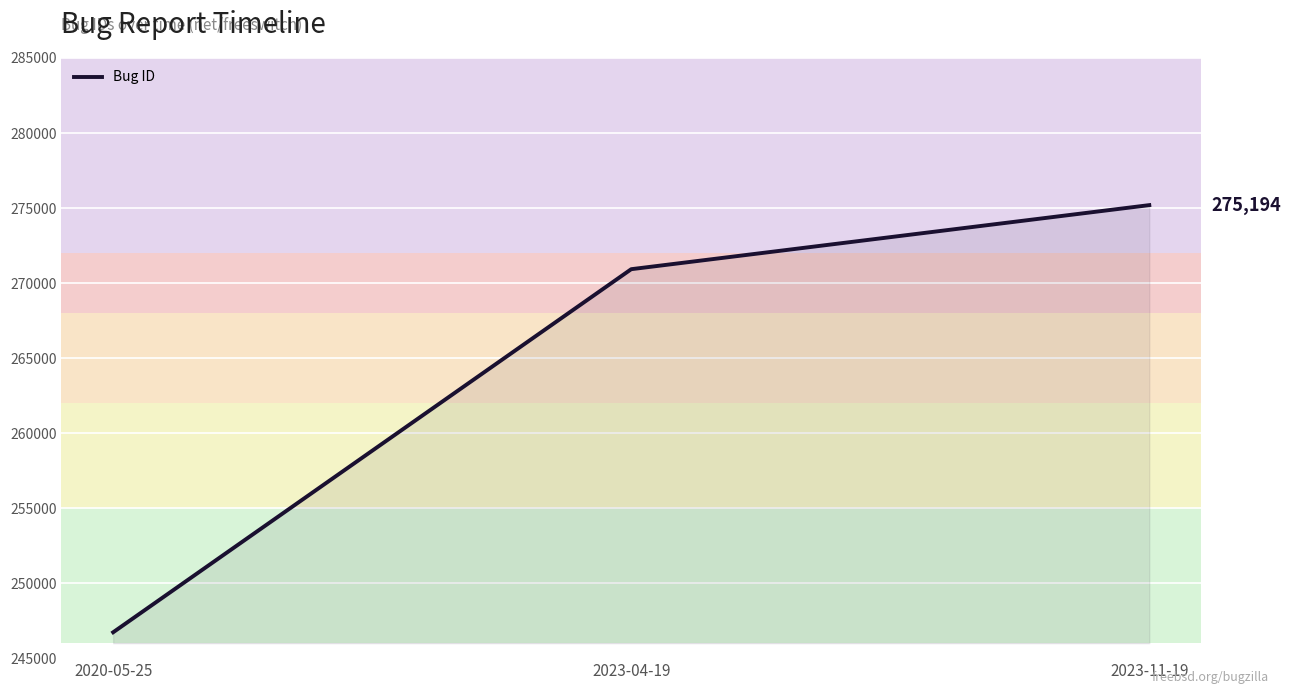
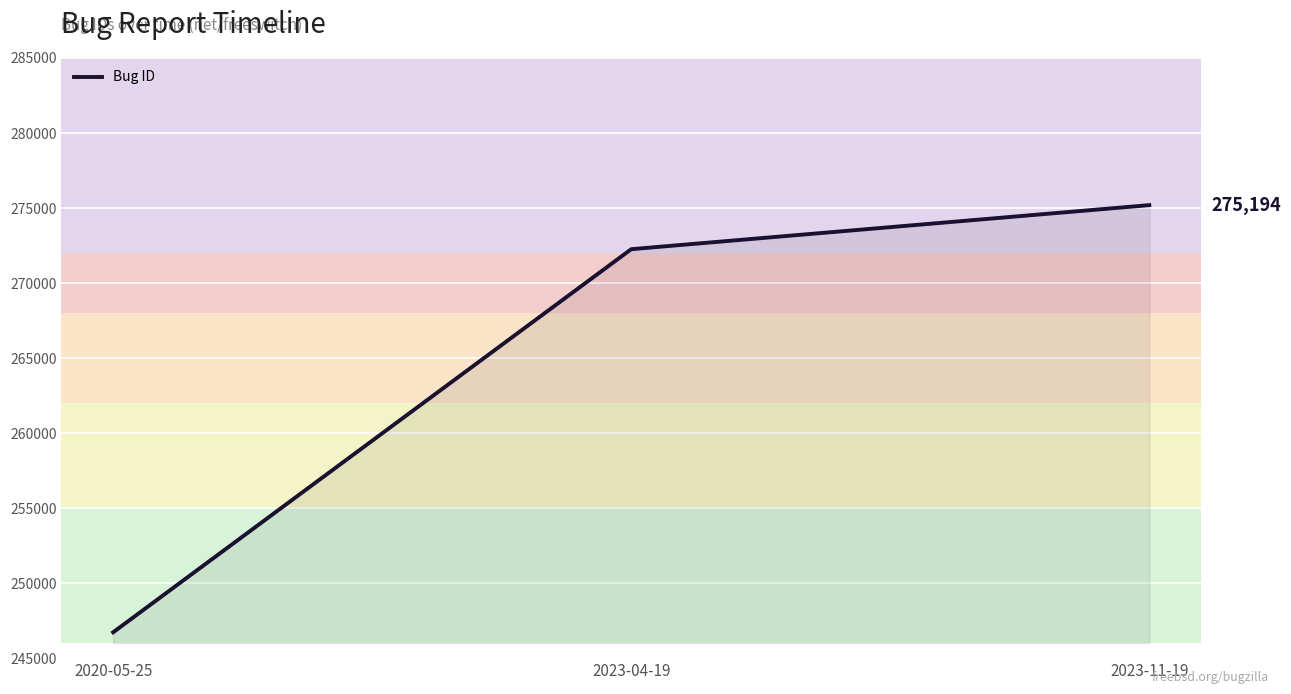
2023-04-19: 270900 -> 272300
